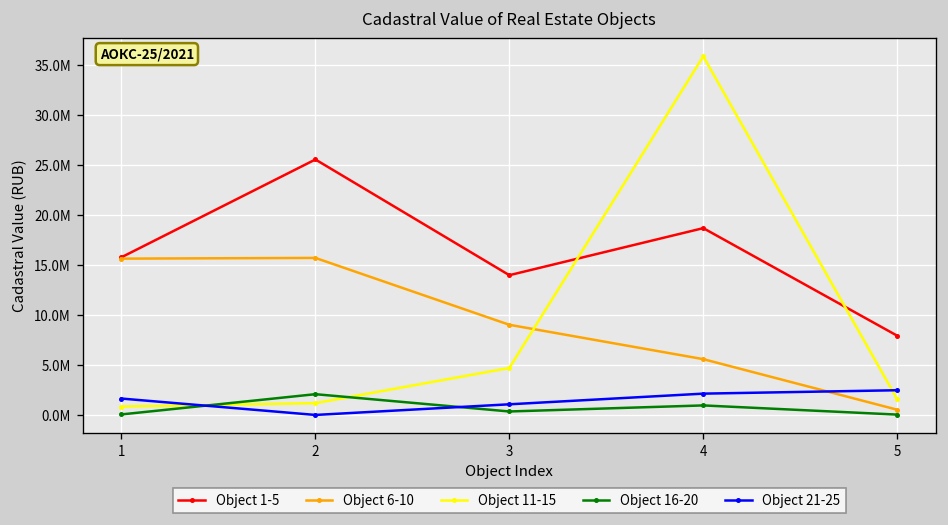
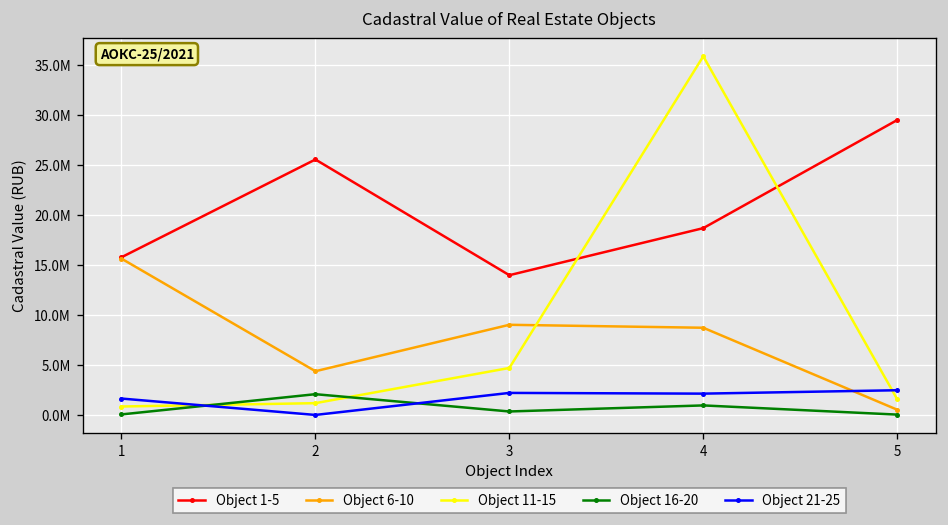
Object 6-10, 2: 16000000 -> 4000000
Object 21-25, 3: 1000000 -> 2000000
Object 6-10, 4: 6000000 -> 9000000
Object 1-5, 5: 8000000 -> 30000000
